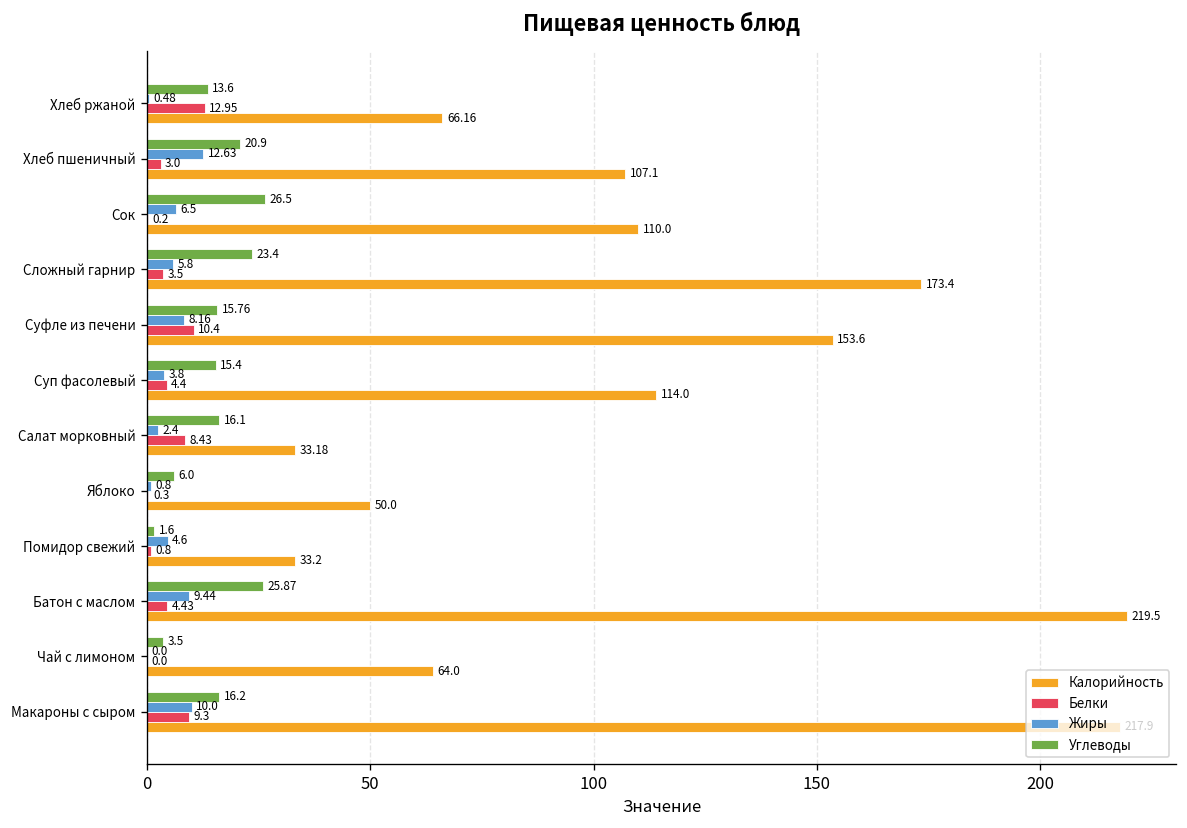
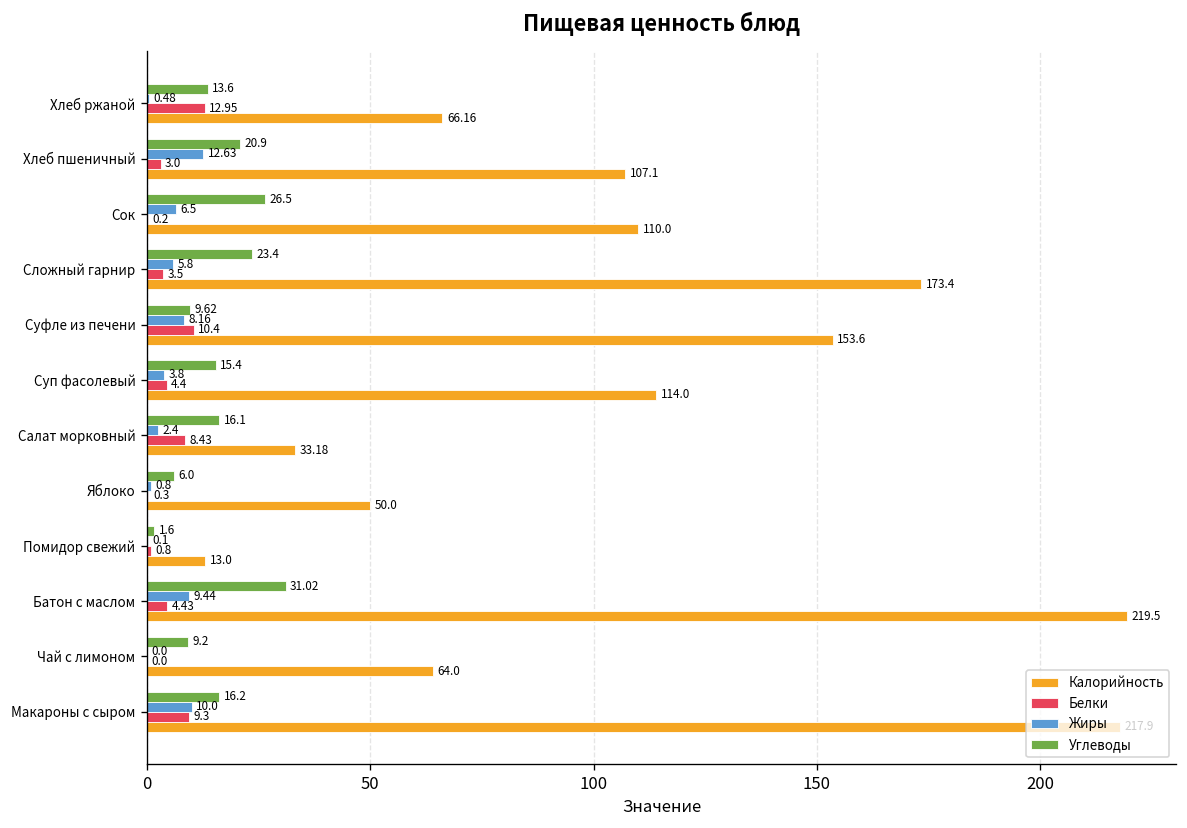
Углеводы, Суфле из печени: 15.76 -> 9.62
Жиры, Помидор свежий: 4.6 -> 0.1
Калорийность, Помидор свежий: 33.2 -> 13.0
Углеводы, Батон с маслом: 25.87 -> 31.02
Углеводы, Чай с лимоном: 3.5 -> 9.2
